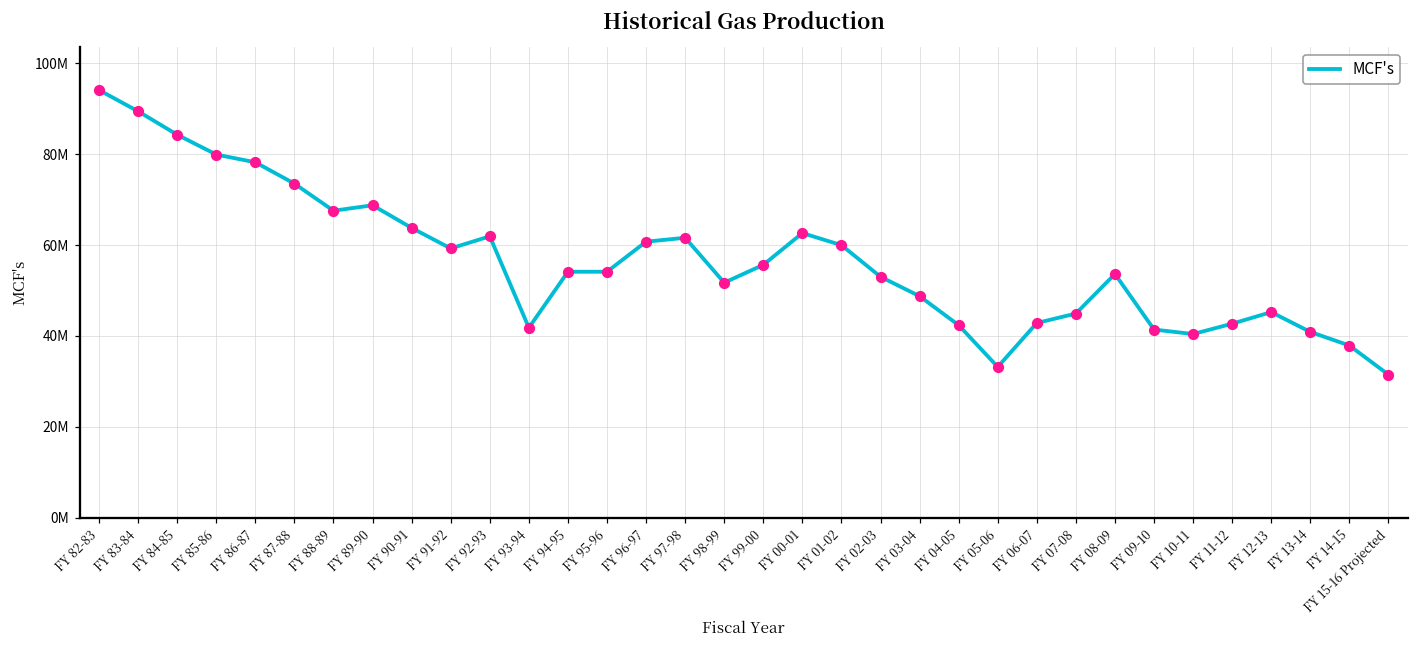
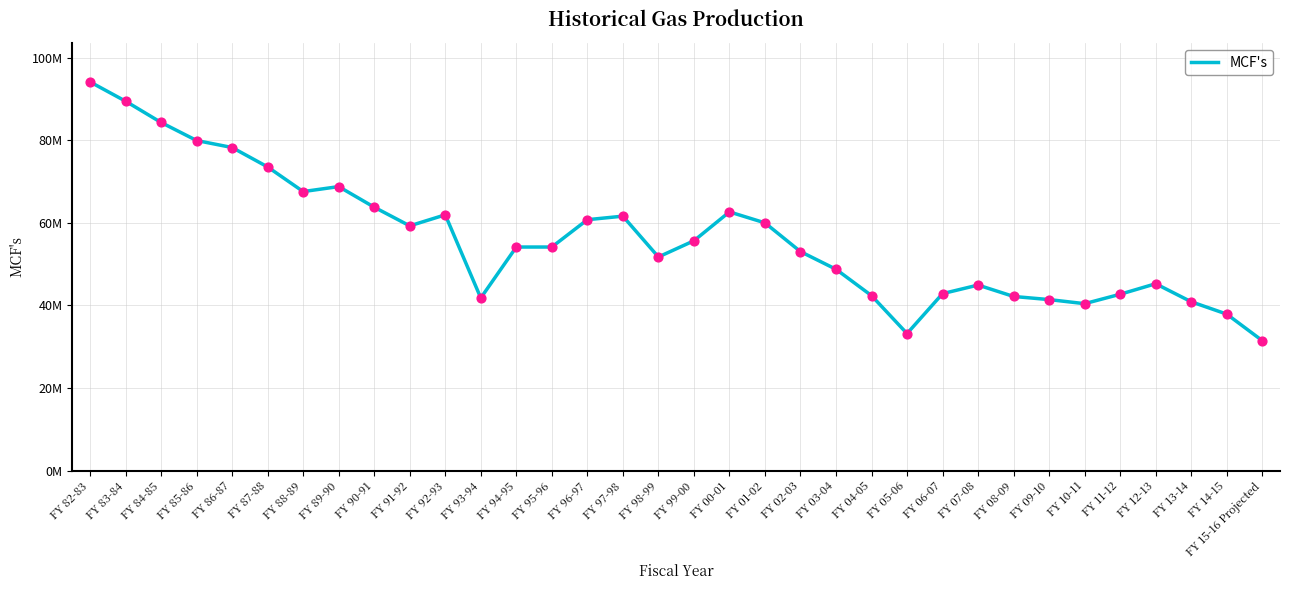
FY 08-09: 54000000 -> 42000000
